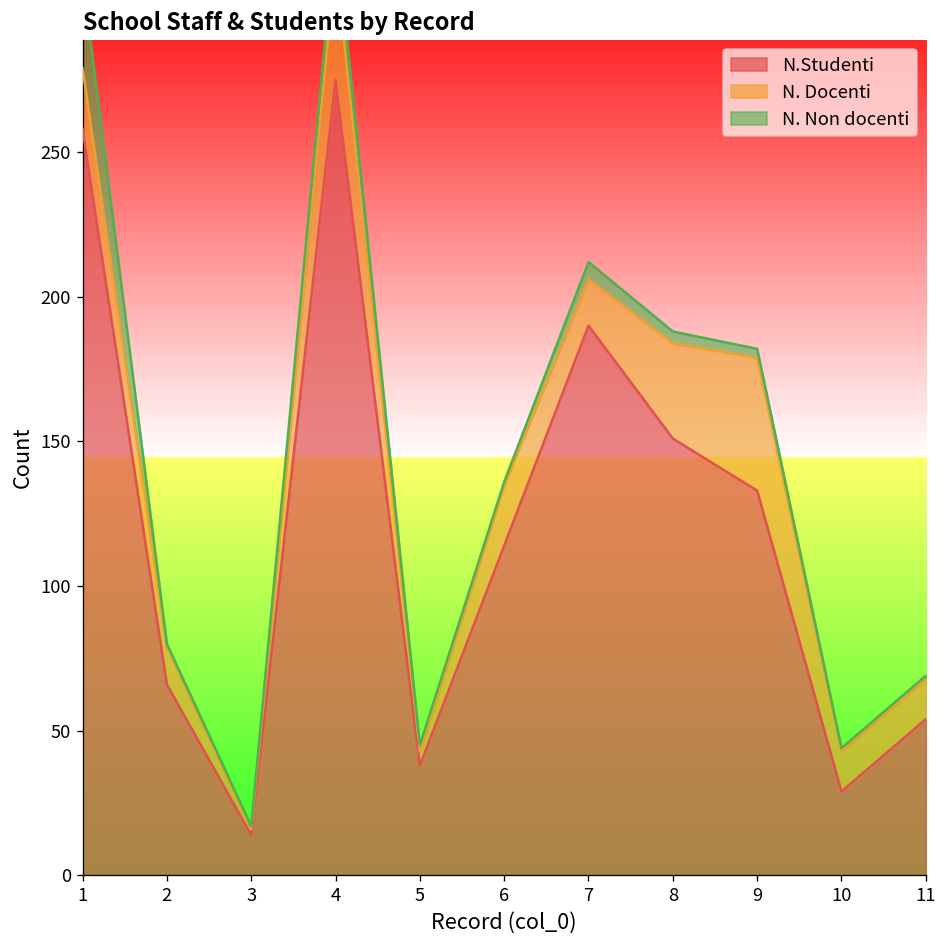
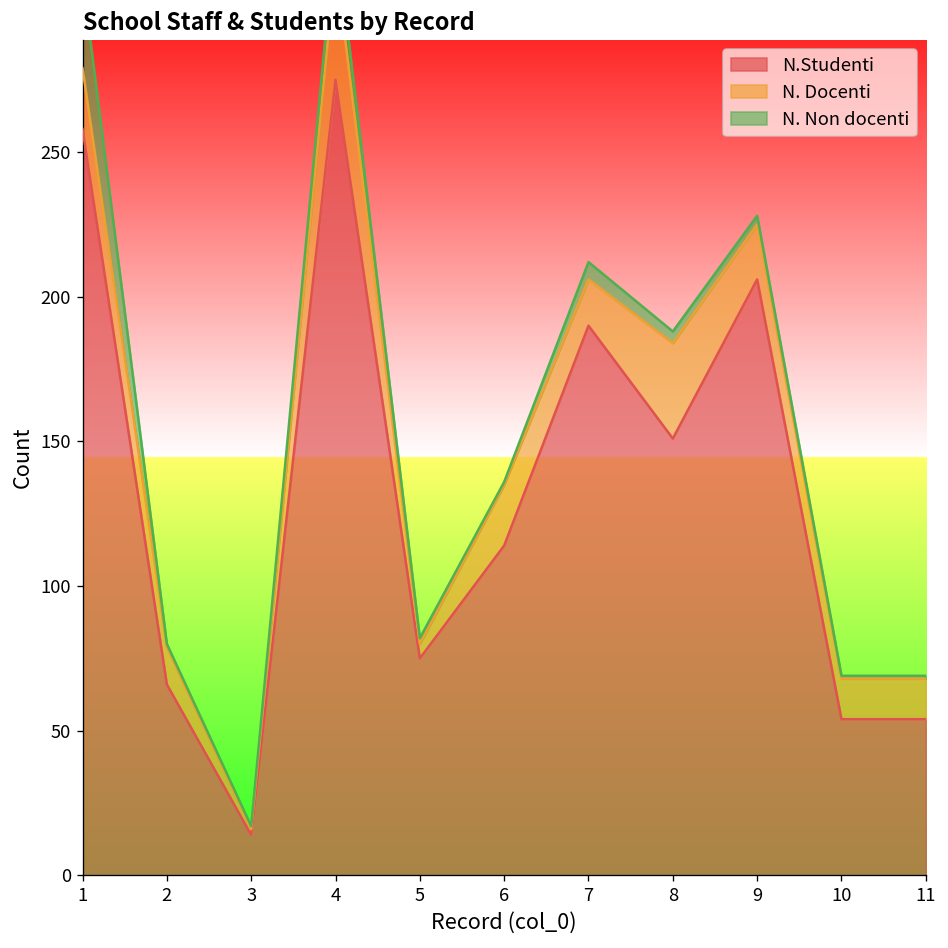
N.Studenti, 5: 38 -> 75
N.Studenti, 9: 133 -> 206
N. Docenti, 9: 46 -> 19
N.Studenti, 10: 29 -> 54
